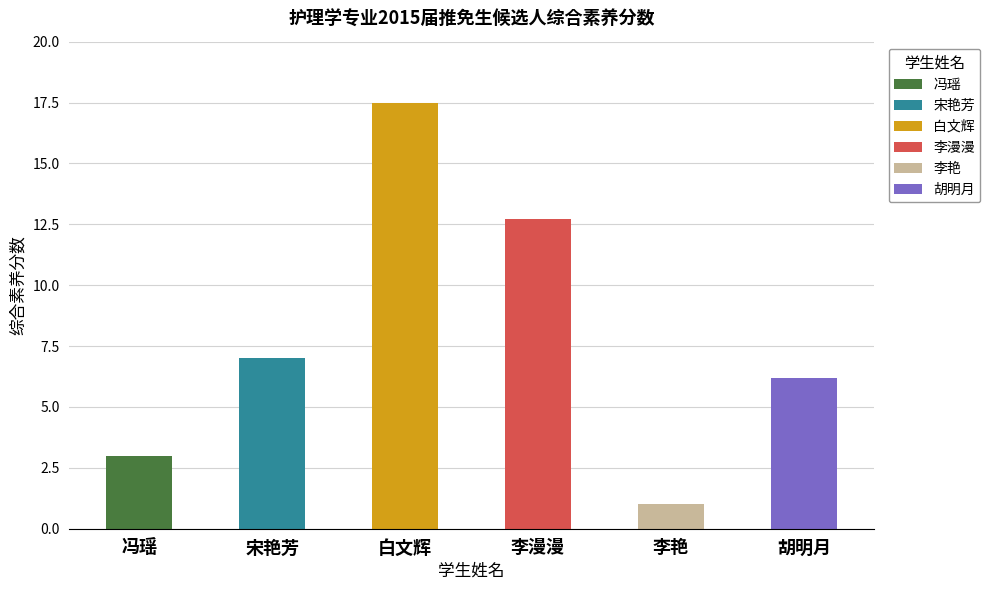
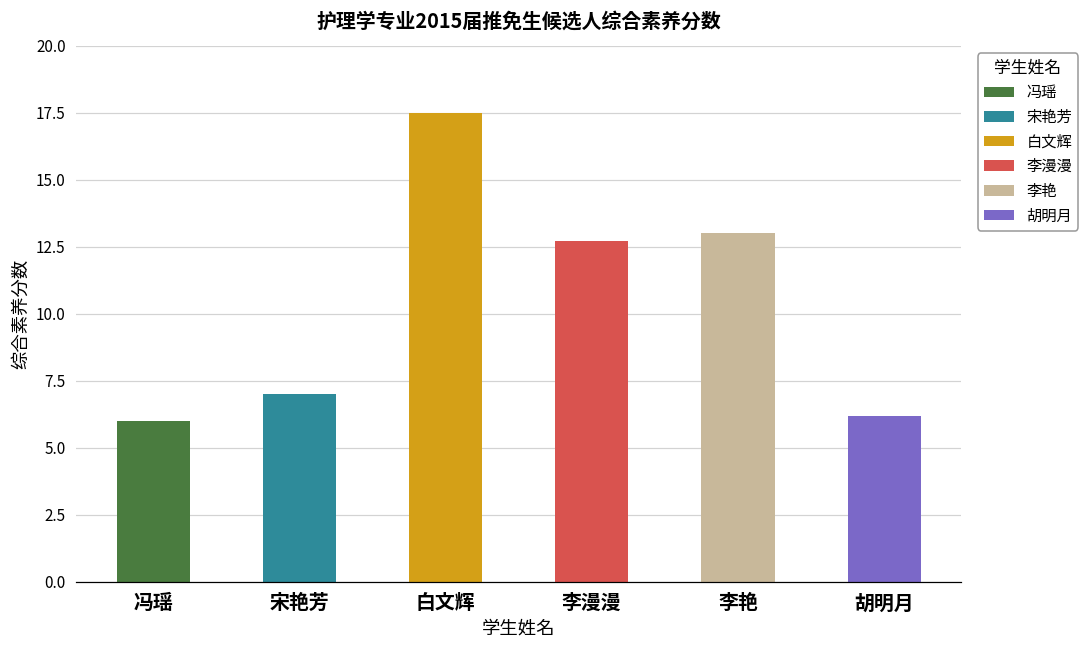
冯瑶: 3 -> 6
李艳: 1 -> 13
